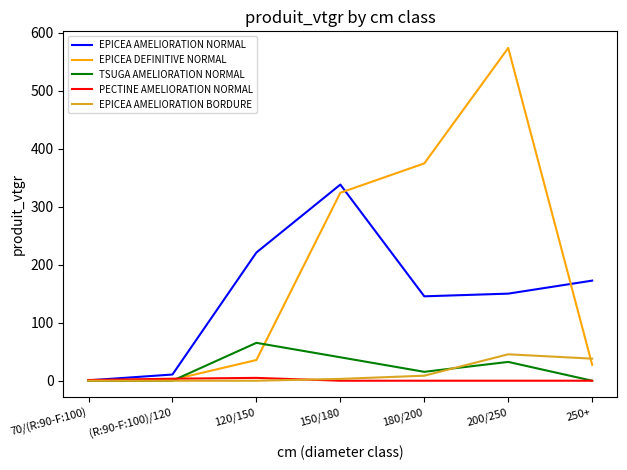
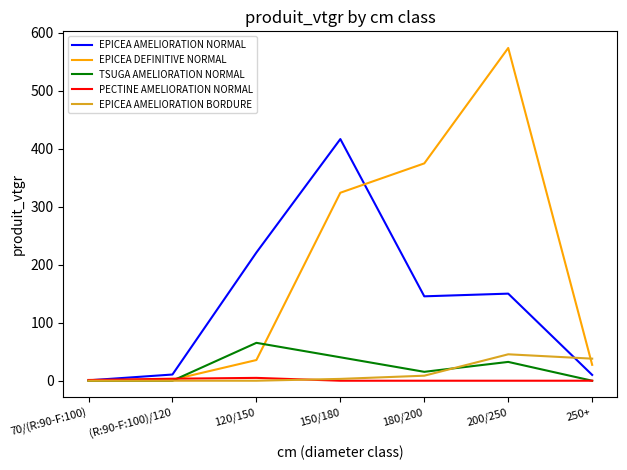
EPICEA AMELIORATION NORMAL, 150/180: 340 -> 420
EPICEA AMELIORATION NORMAL, 250+: 170 -> 10
